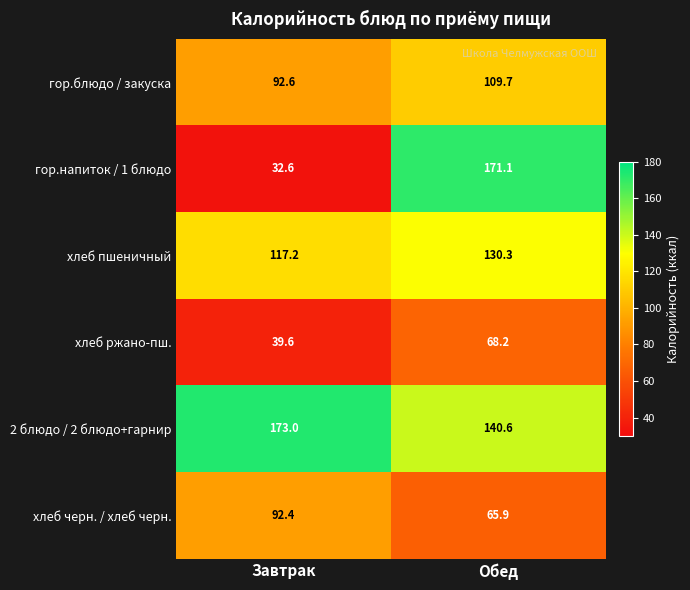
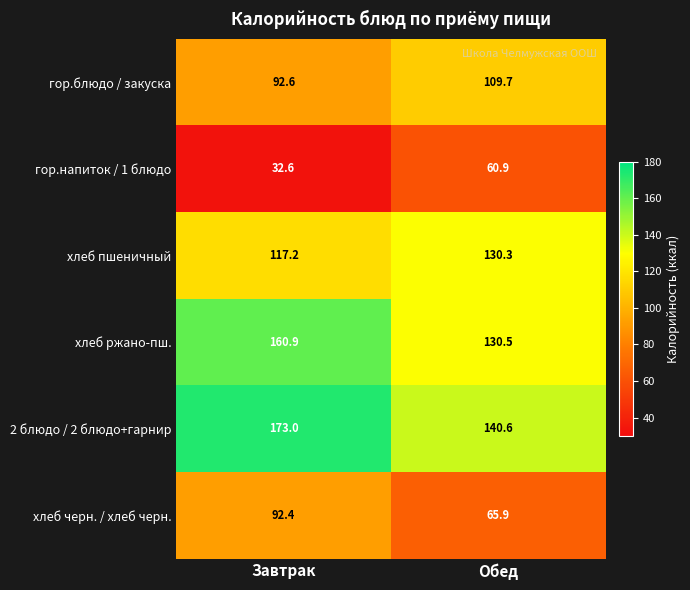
гор.напиток / 1 блюдо, Обед: 171.1 -> 60.9
хлеб ржано-пш., Завтрак: 39.6 -> 160.9
хлеб ржано-пш., Обед: 68.2 -> 130.5
